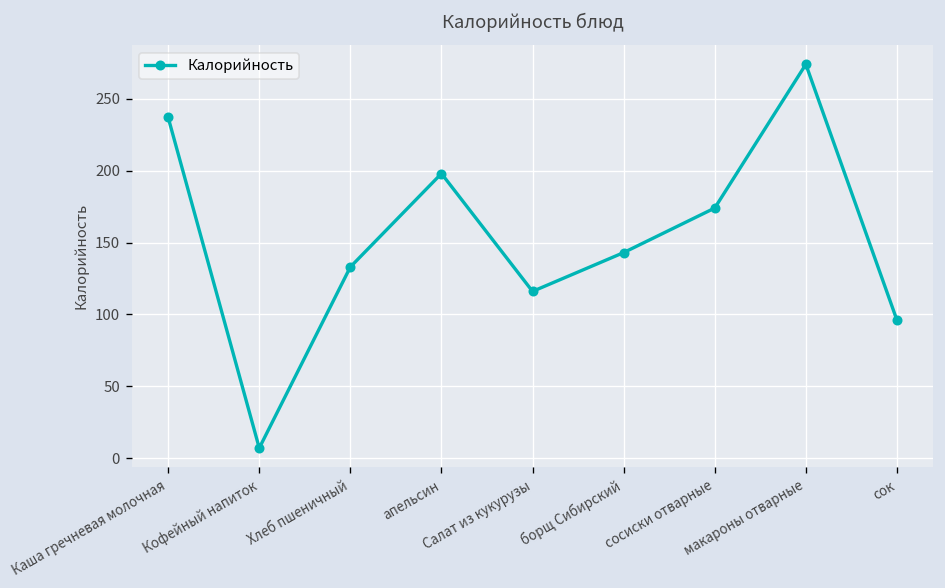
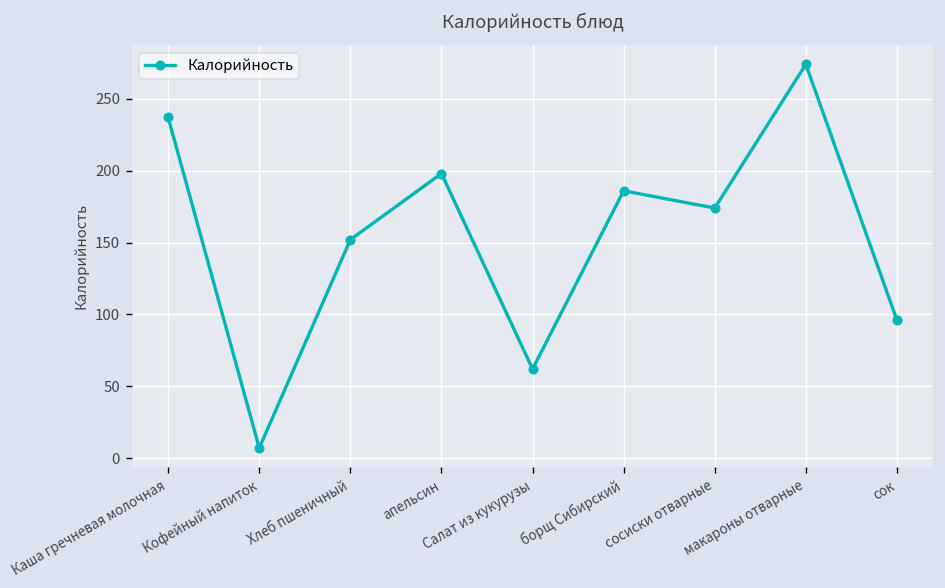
Хлеб пшеничный: 133 -> 152
Салат из кукурузы: 116 -> 62
борщ Сибирский: 143 -> 186
